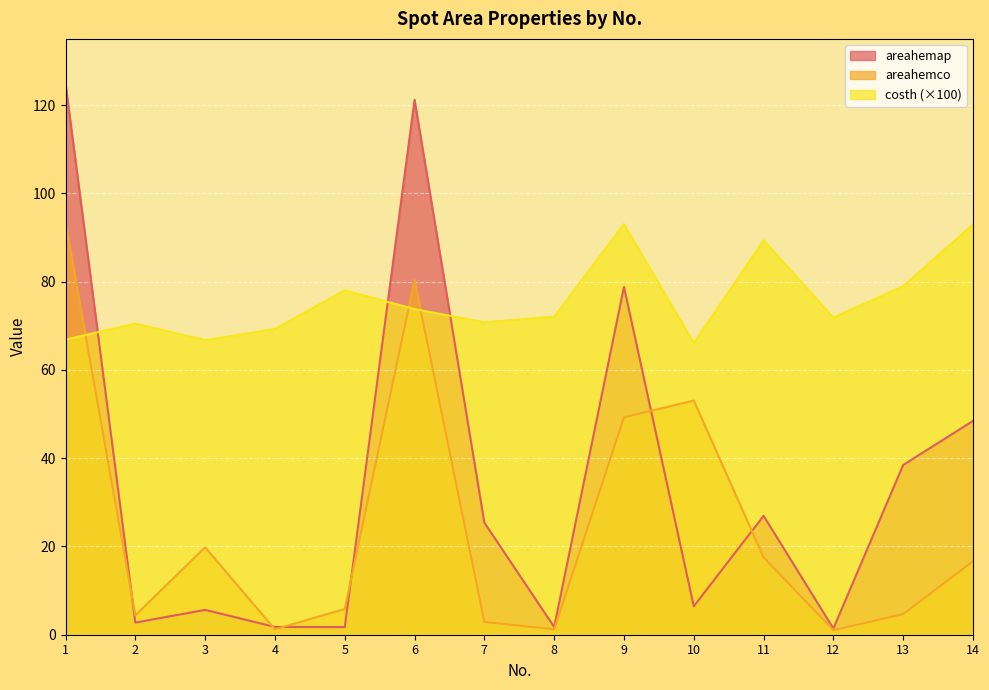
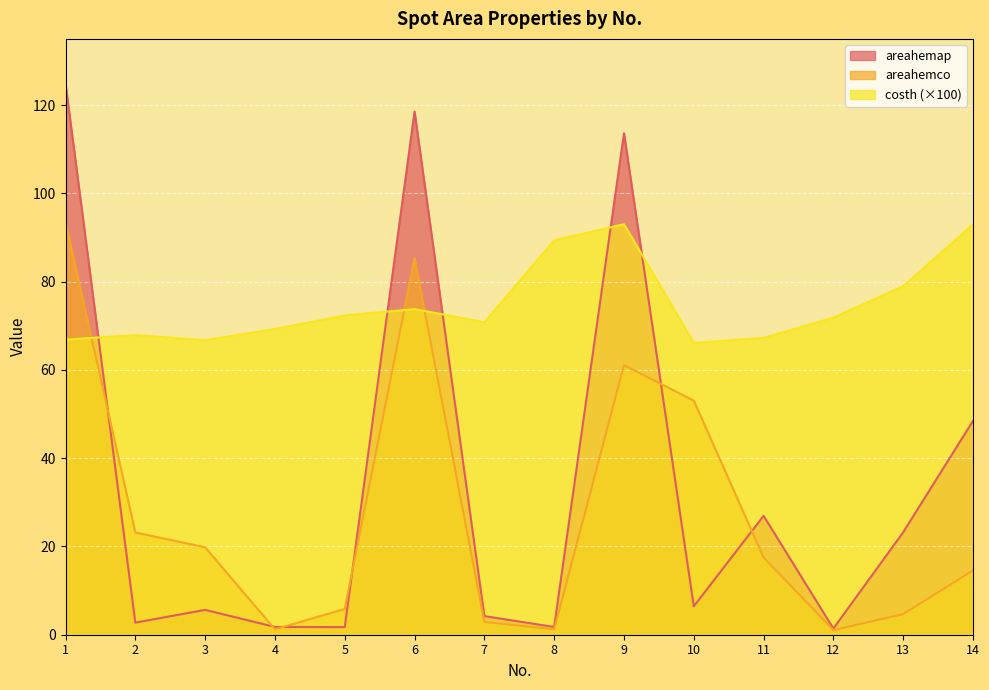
areahemco, 2: 4 -> 23
costh (×100), 2: 70 -> 68
costh (×100), 5: 78 -> 72
areahemap, 6: 121 -> 119
areahemco, 6: 80 -> 85
areahemap, 7: 25 -> 4
costh (×100), 8: 72 -> 89
areahemap, 9: 79 -> 114
areahemco, 9: 49 -> 61
costh (×100), 11: 89 -> 67
areahemap, 13: 38 -> 23
areahemco, 14: 17 -> 15
